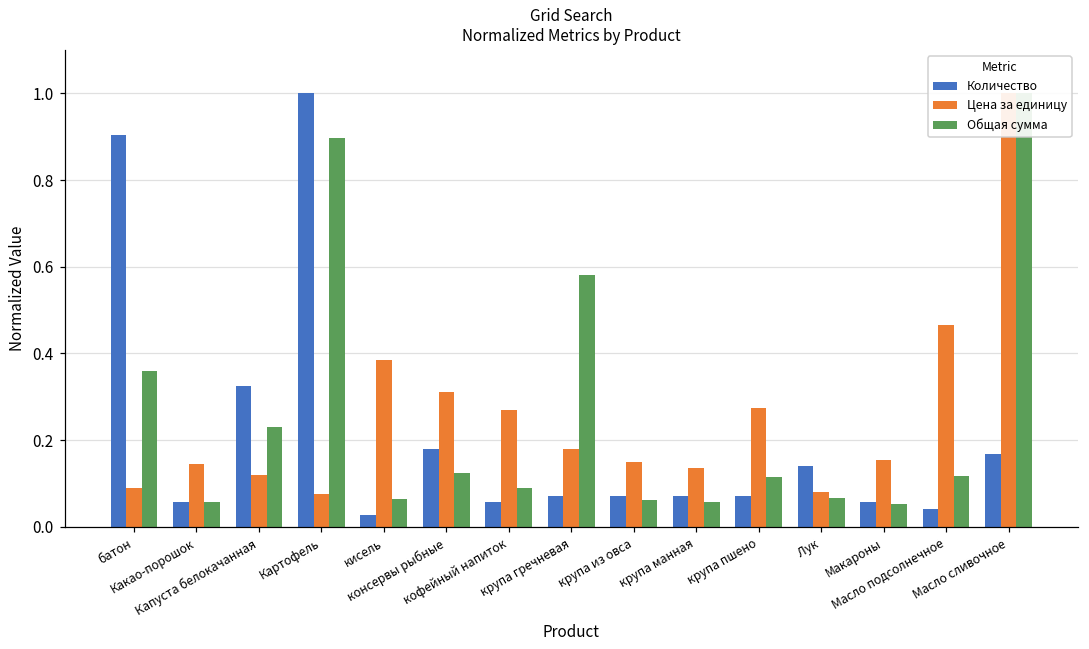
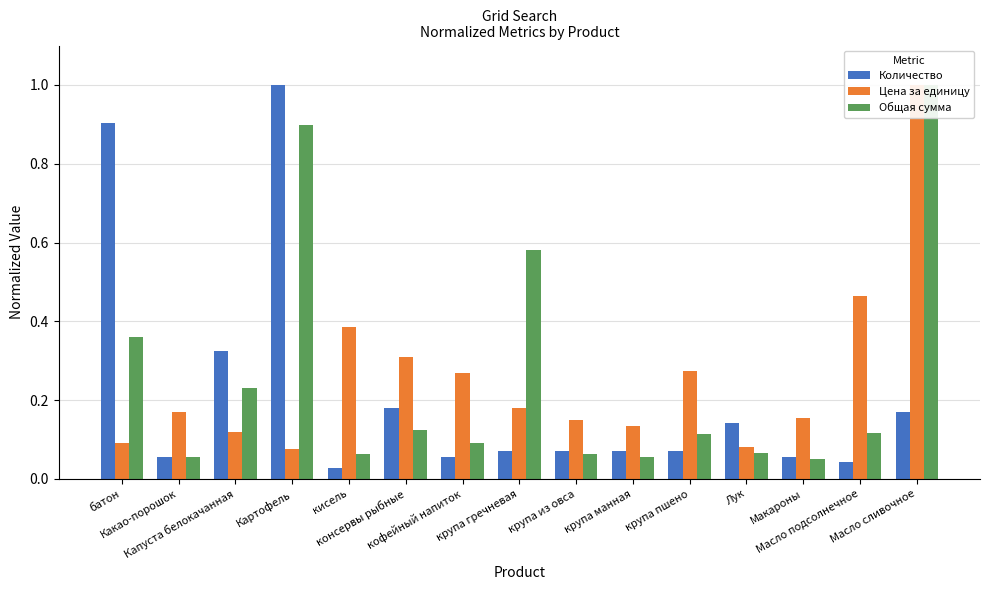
Цена за единицу, Какао-порошок: 0.15 -> 0.17
